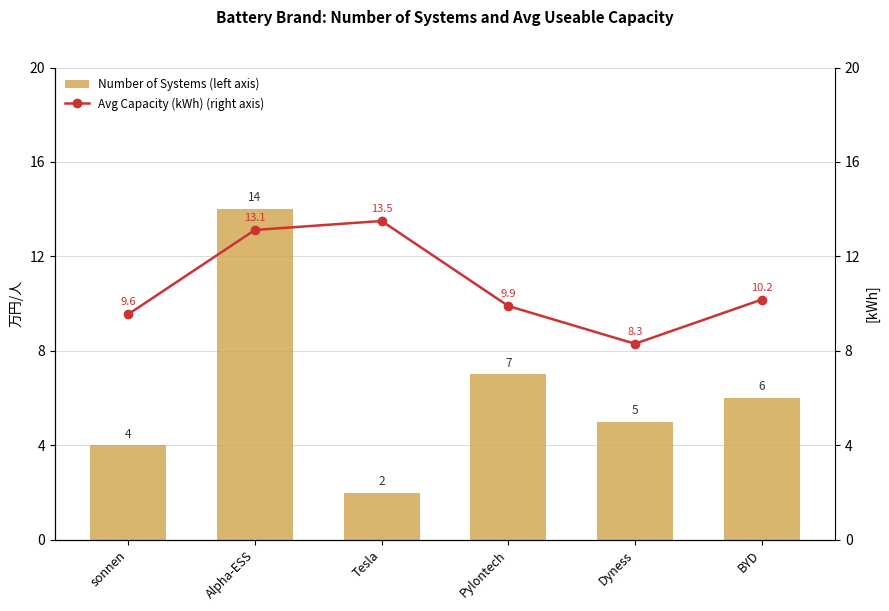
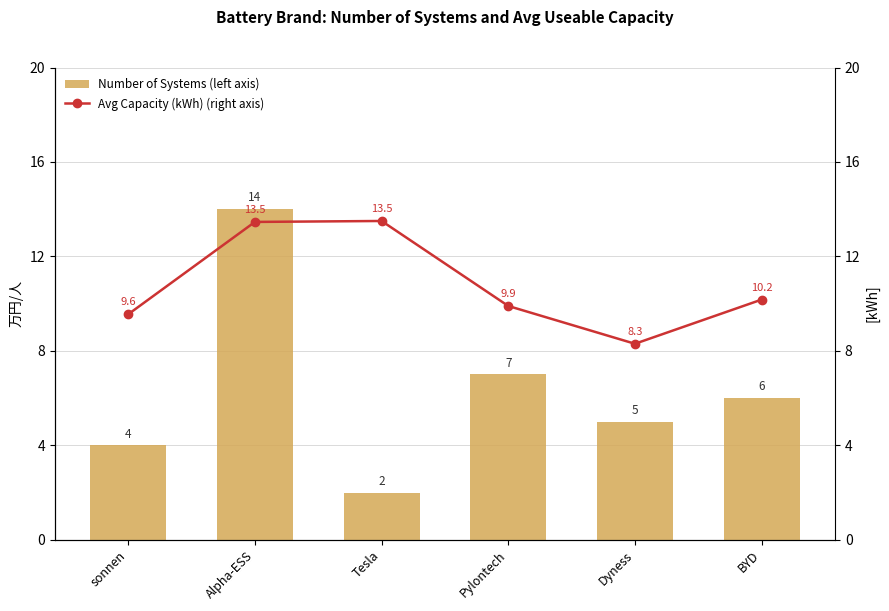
Avg Capacity (kWh) (right axis), Alpha-ESS: 13.1 -> 13.5
